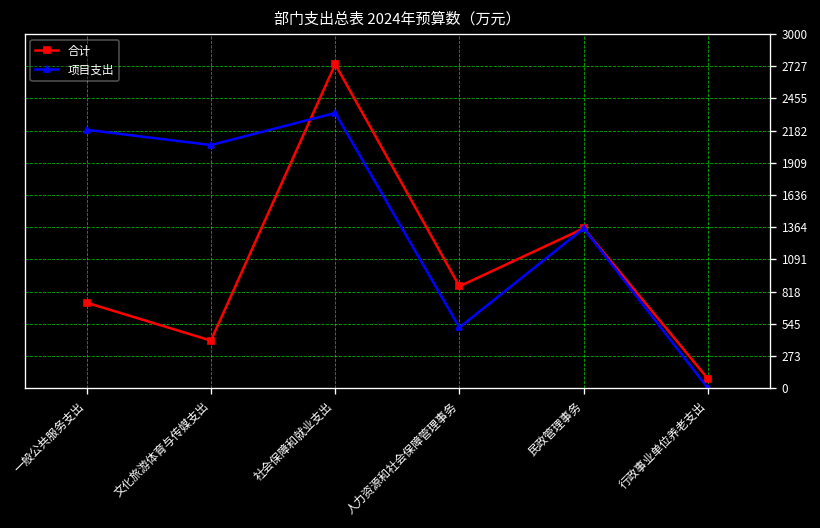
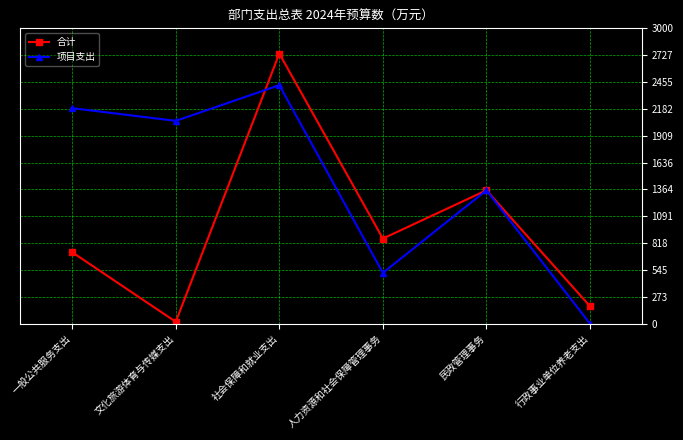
合计, 文化旅游体育与传媒支出: 400 -> 0
项目支出, 社会保障和就业支出: 2300 -> 2400
合计, 行政事业单位养老支出: 100 -> 200
